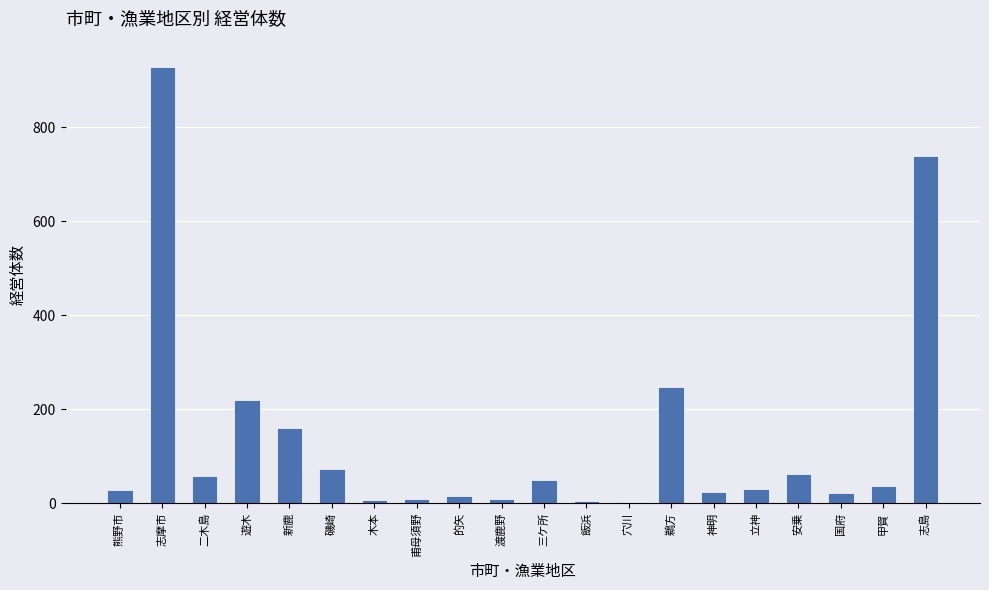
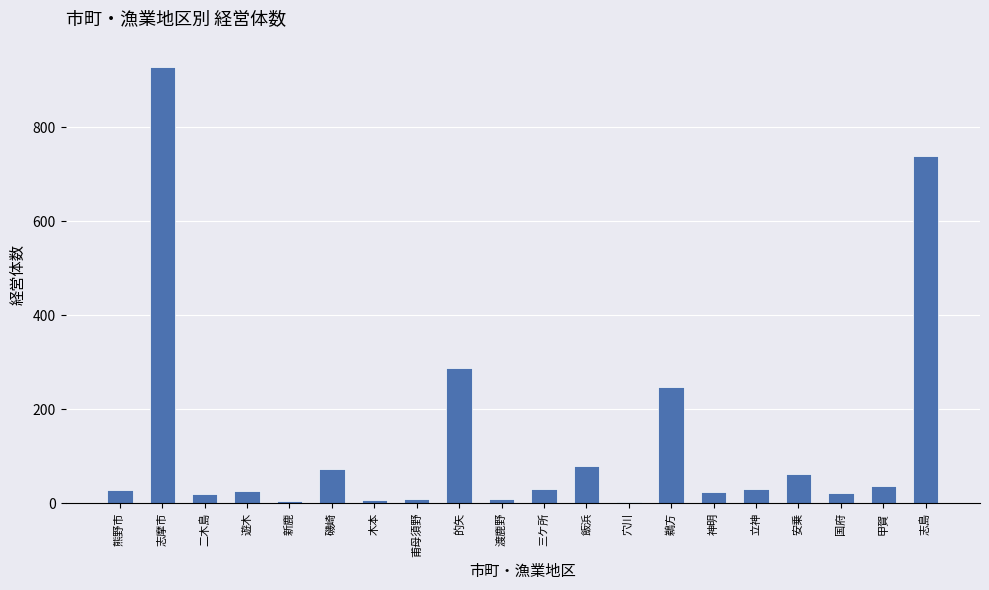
二木島: 60 -> 20
遊木: 220 -> 30
新鹿: 160 -> 0
的矢: 20 -> 290
三ケ所: 50 -> 30
飯浜: 0 -> 80
